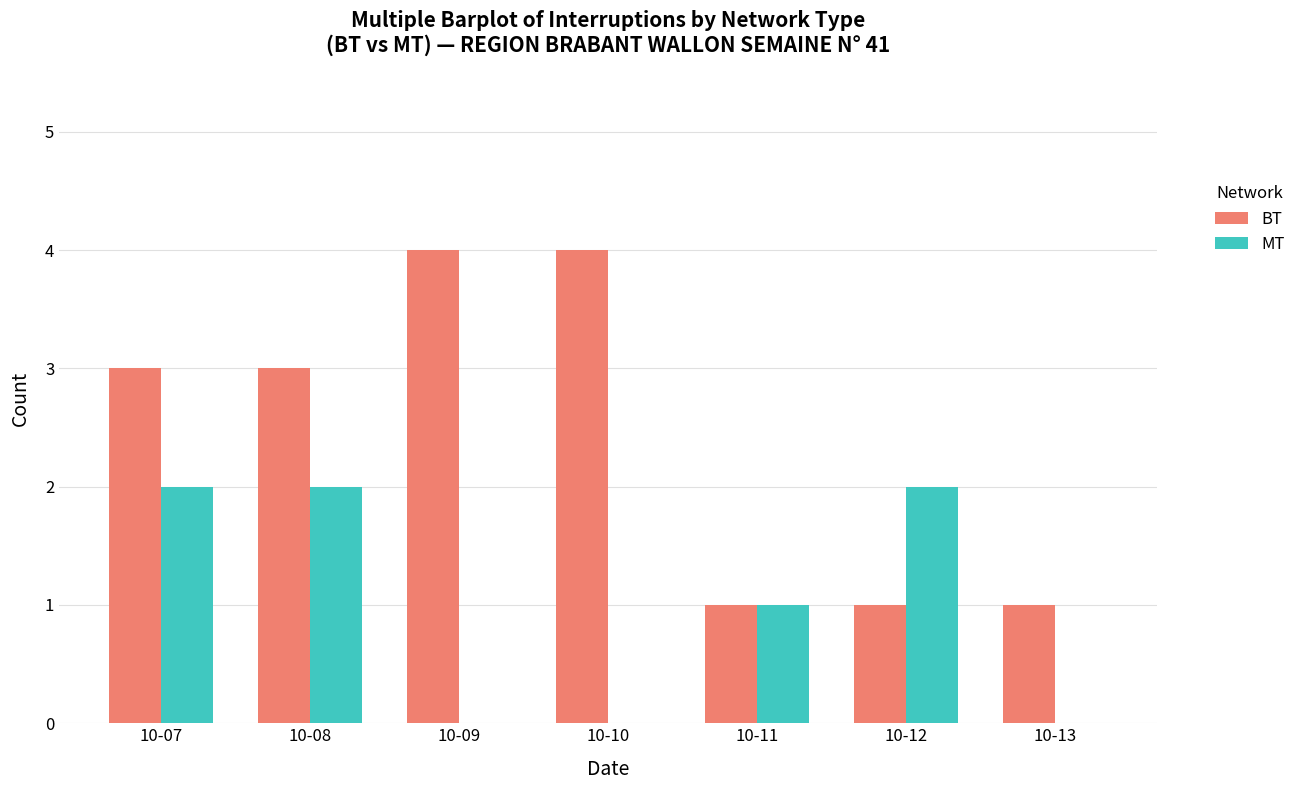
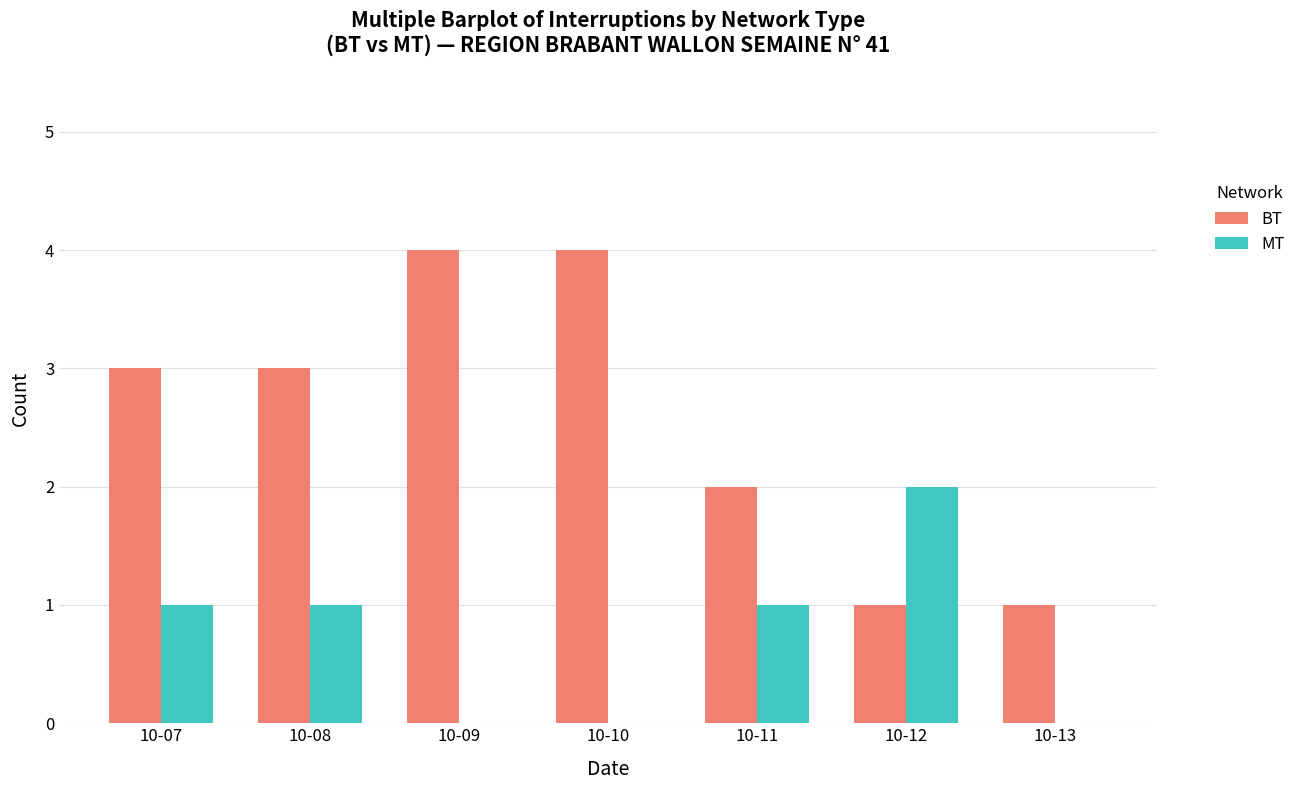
MT, 10-07: 2 -> 1
MT, 10-08: 2 -> 1
BT, 10-11: 1 -> 2
